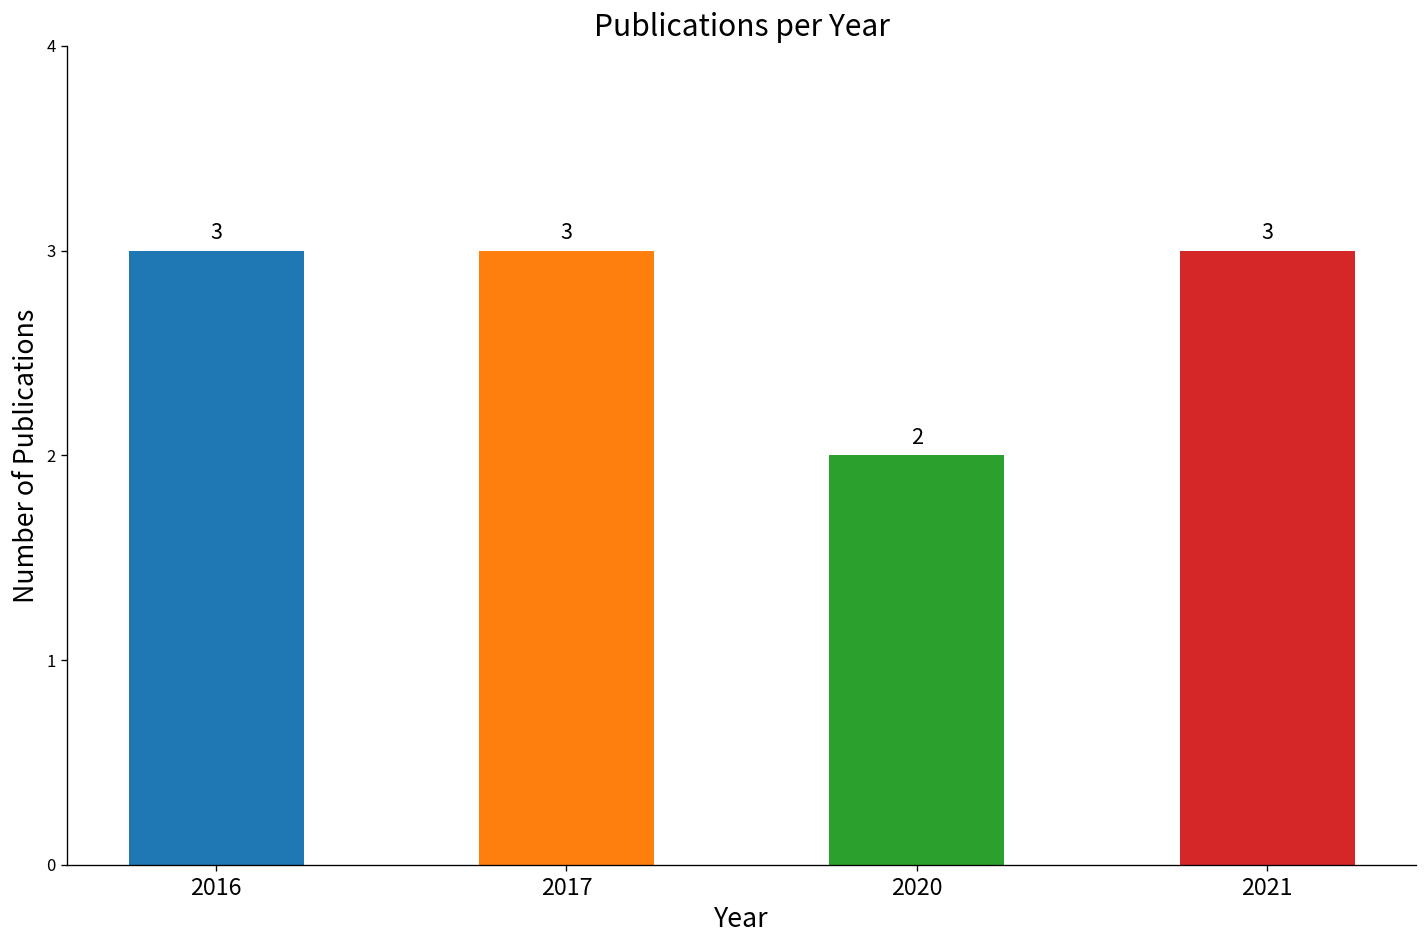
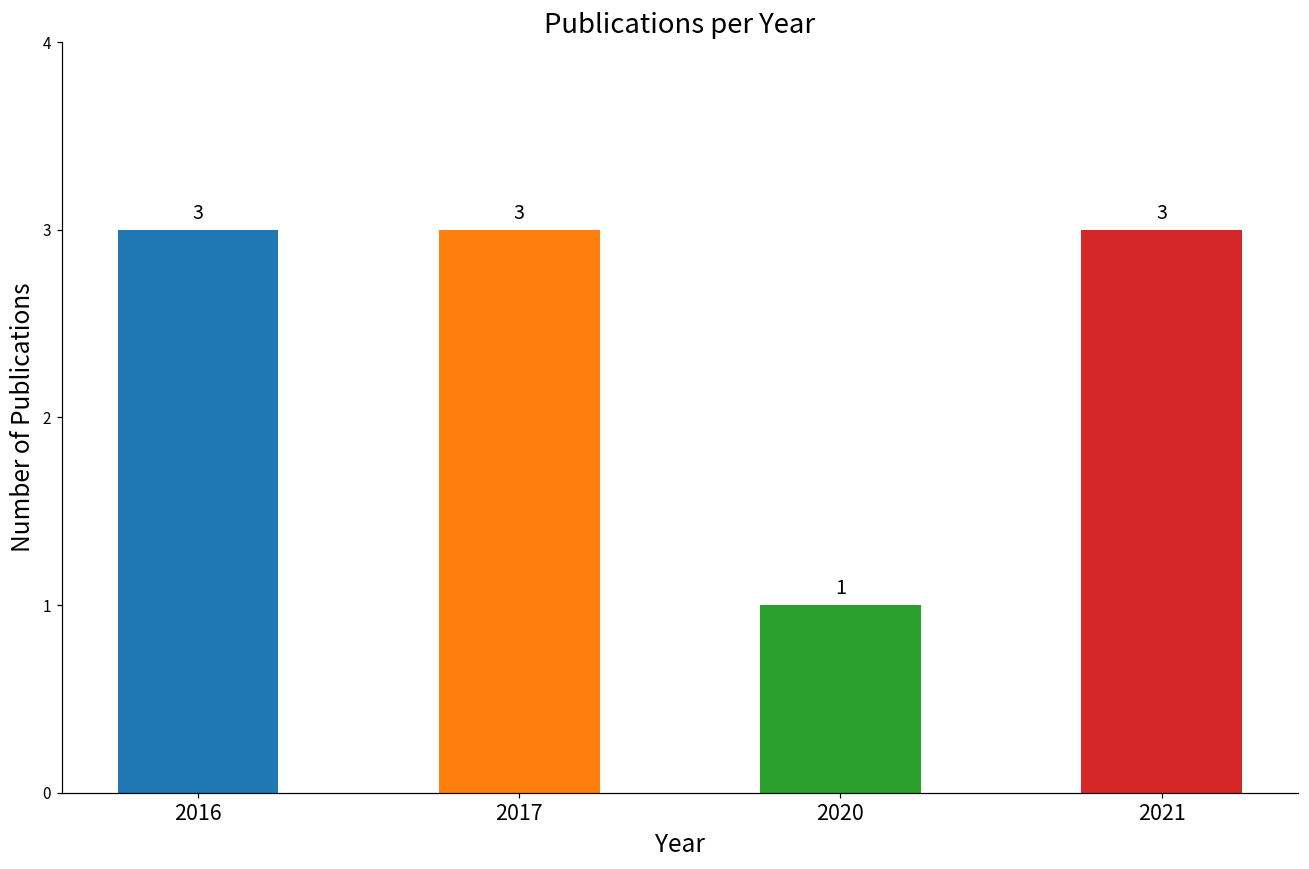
2020: 2 -> 1
